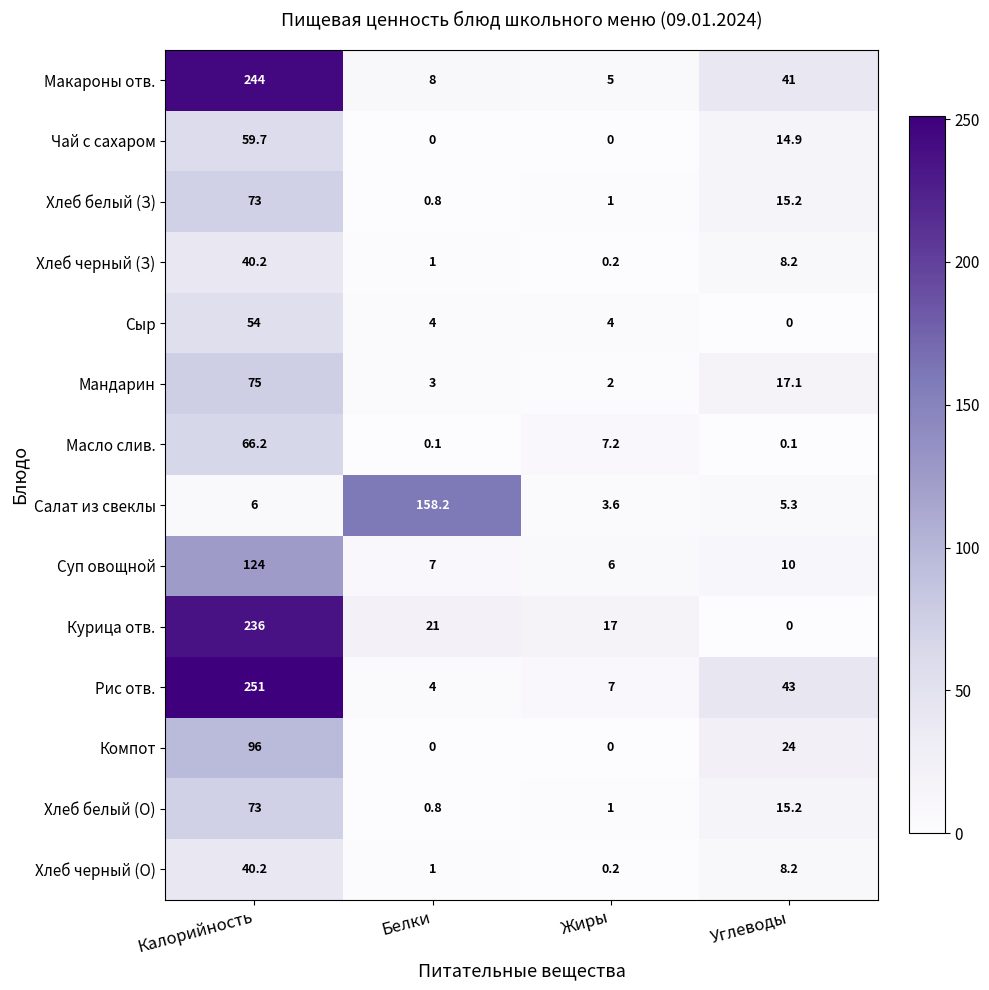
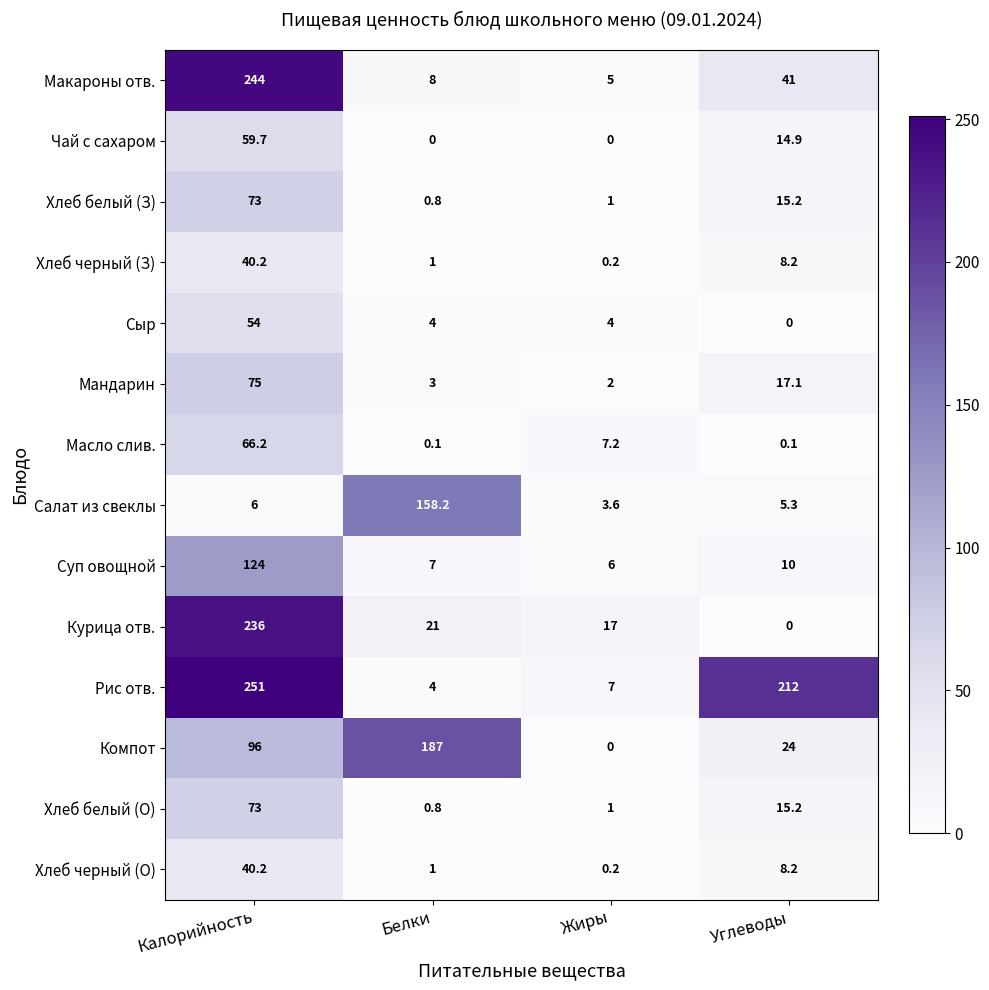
Рис отв., Углеводы: 43 -> 212
Компот, Белки: 0 -> 187
